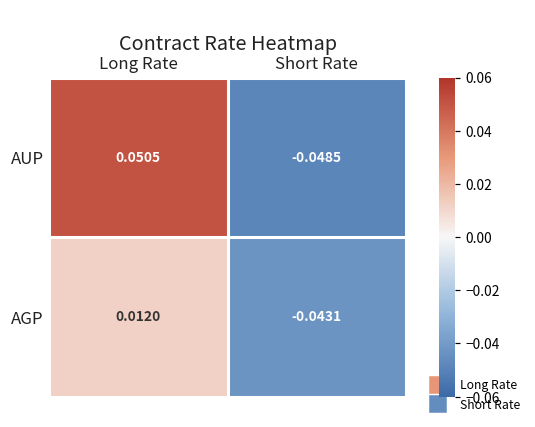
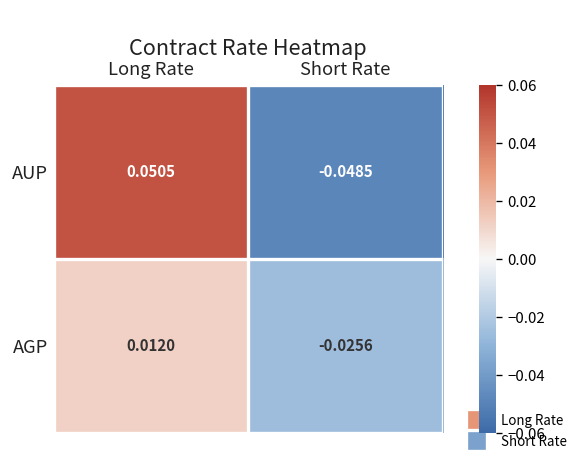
AGP, Short Rate: -0.0431 -> -0.0256
